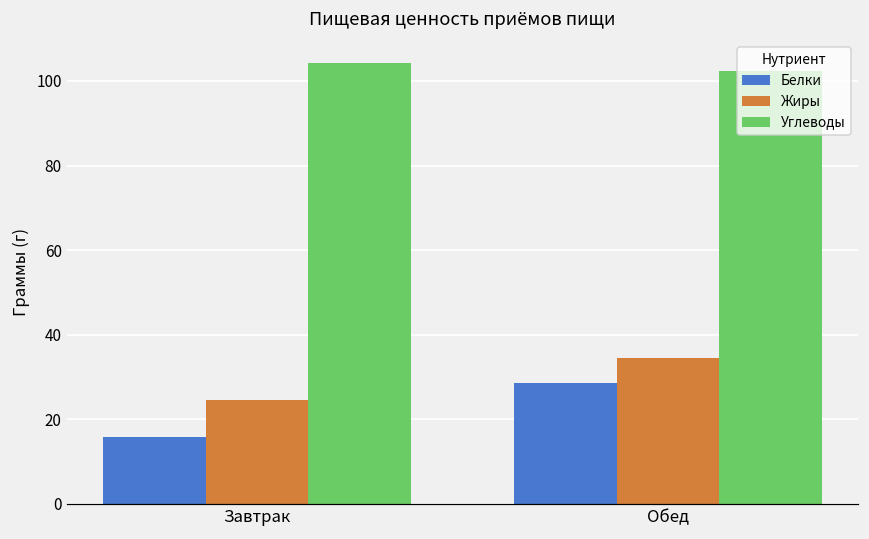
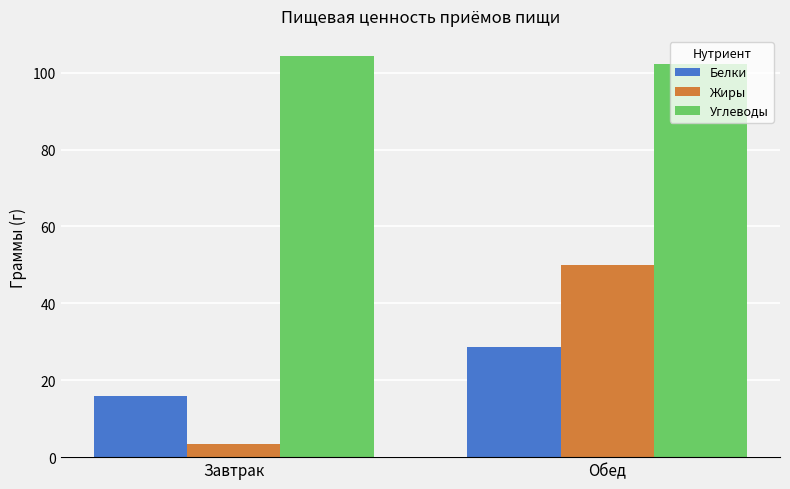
Жиры, Завтрак: 25 -> 3
Жиры, Обед: 35 -> 50
